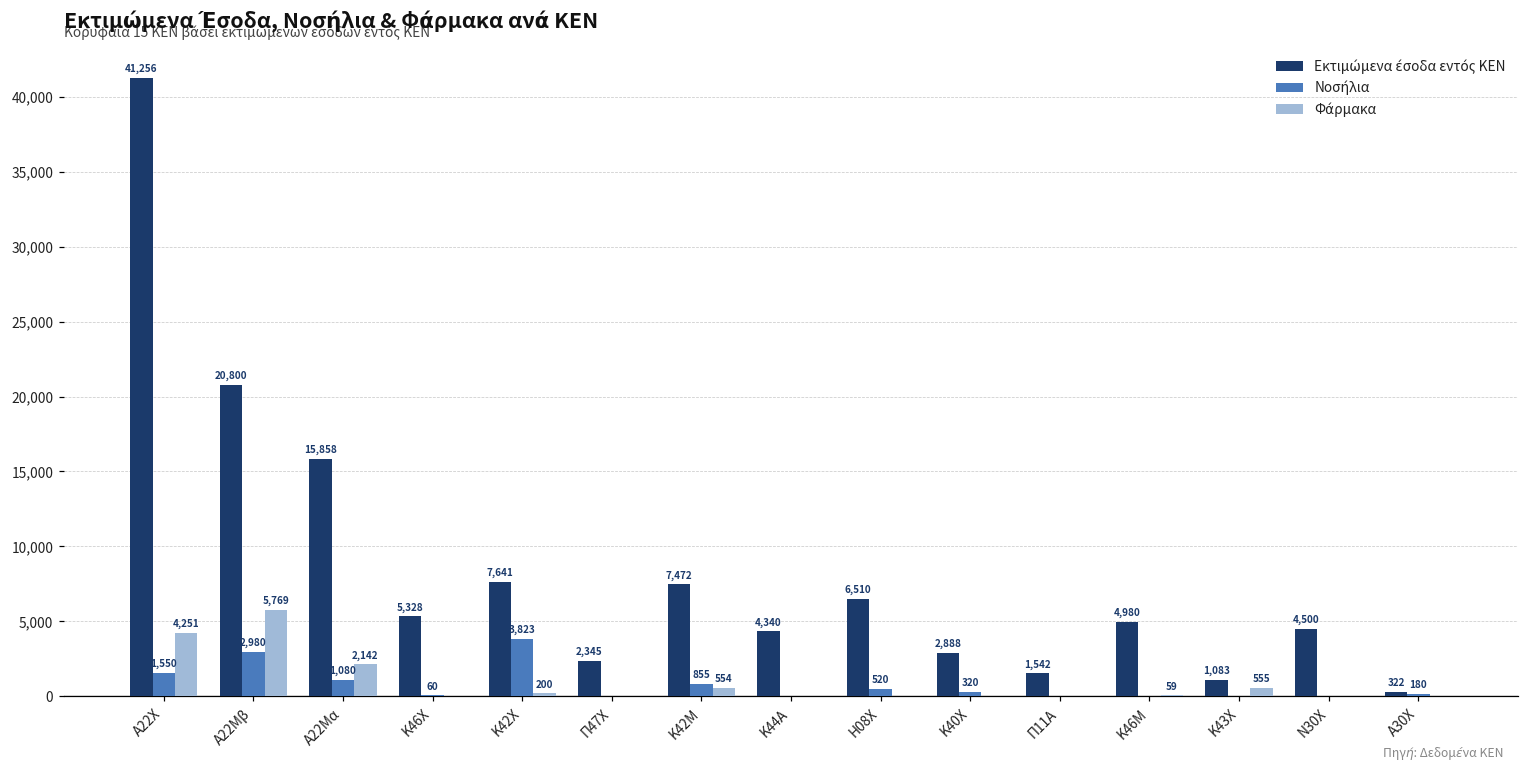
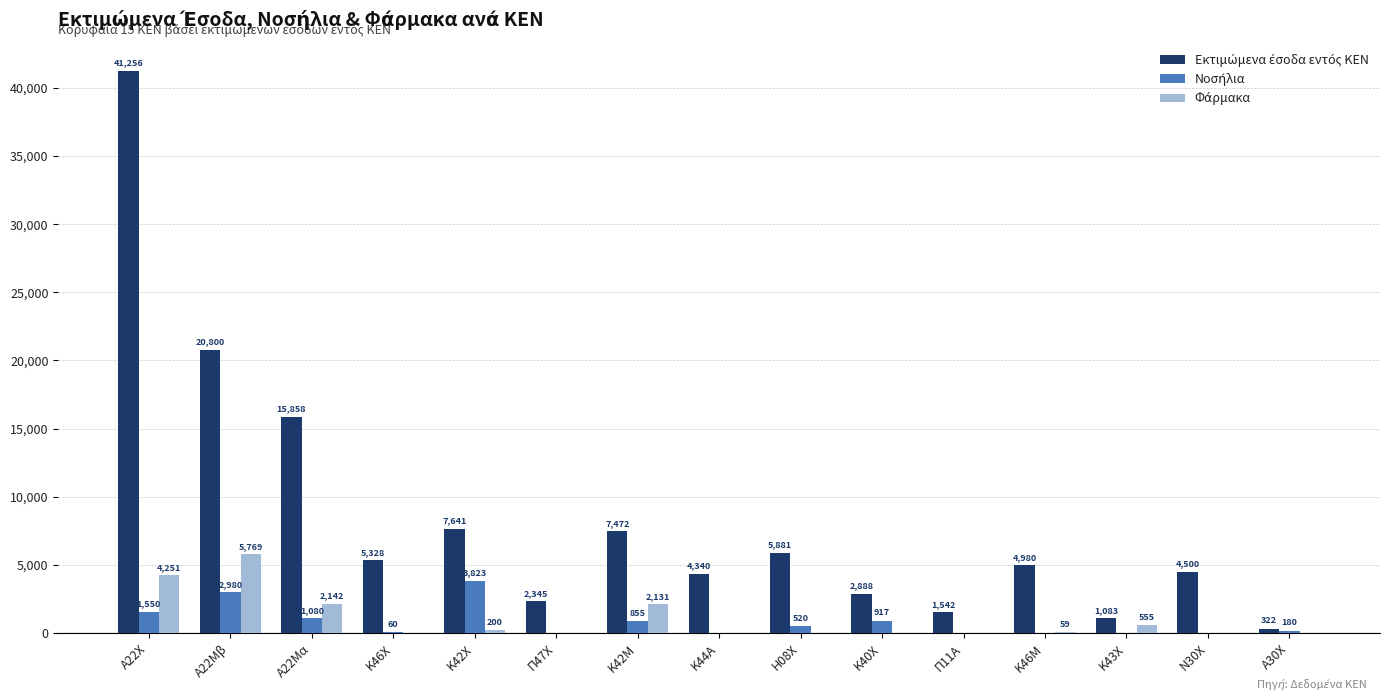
Φάρμακα, Κ42Μ: 554 -> 2,131
Εκτιμώμενα έσοδα εντός ΚΕΝ, Η08Χ: 6,510 -> 5,881
Νοσήλια, Κ40Χ: 320 -> 917
